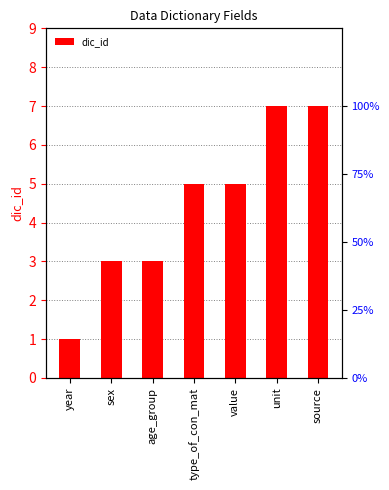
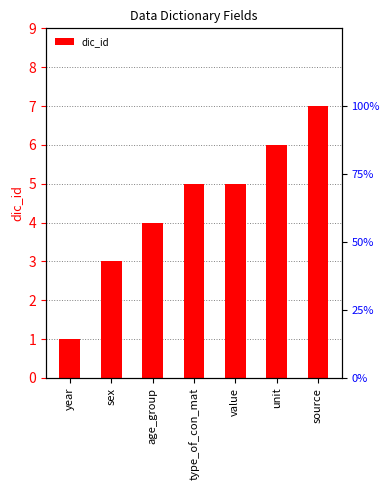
age_group: 3 -> 4
unit: 7 -> 6
